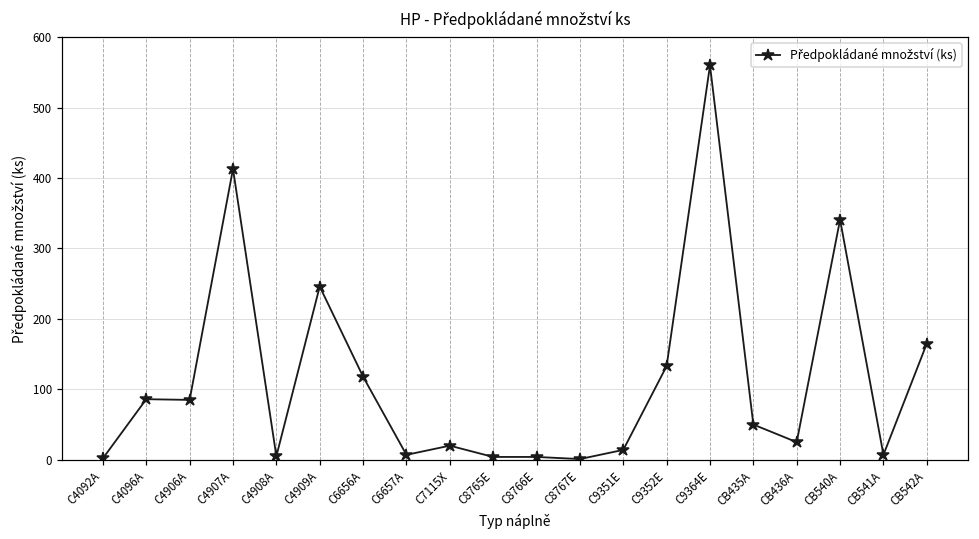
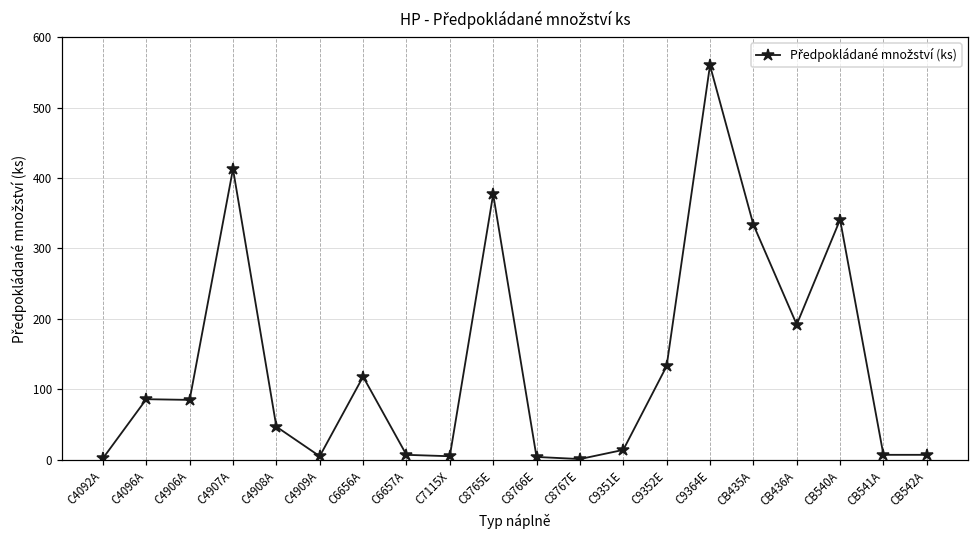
C4908A: 10 -> 50
C4909A: 250 -> 10
C7115X: 20 -> 10
C8765E: 0 -> 380
CB435A: 50 -> 330
CB436A: 30 -> 190
CB542A: 170 -> 10
